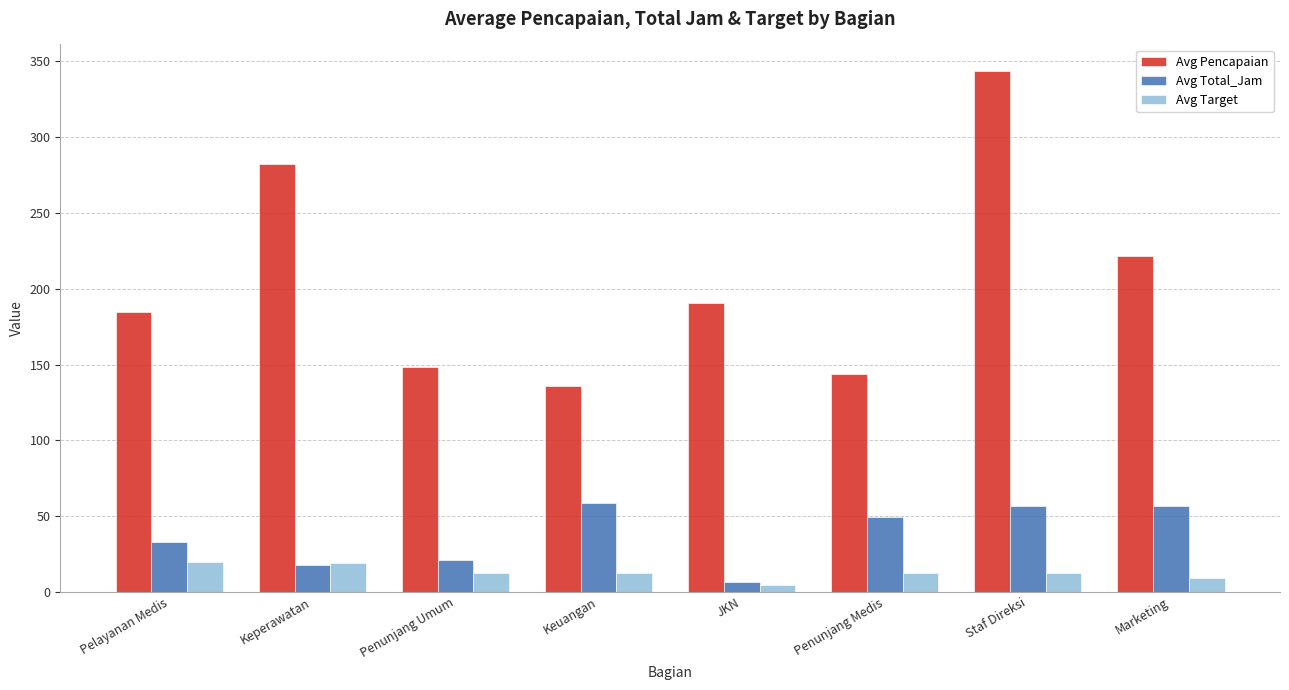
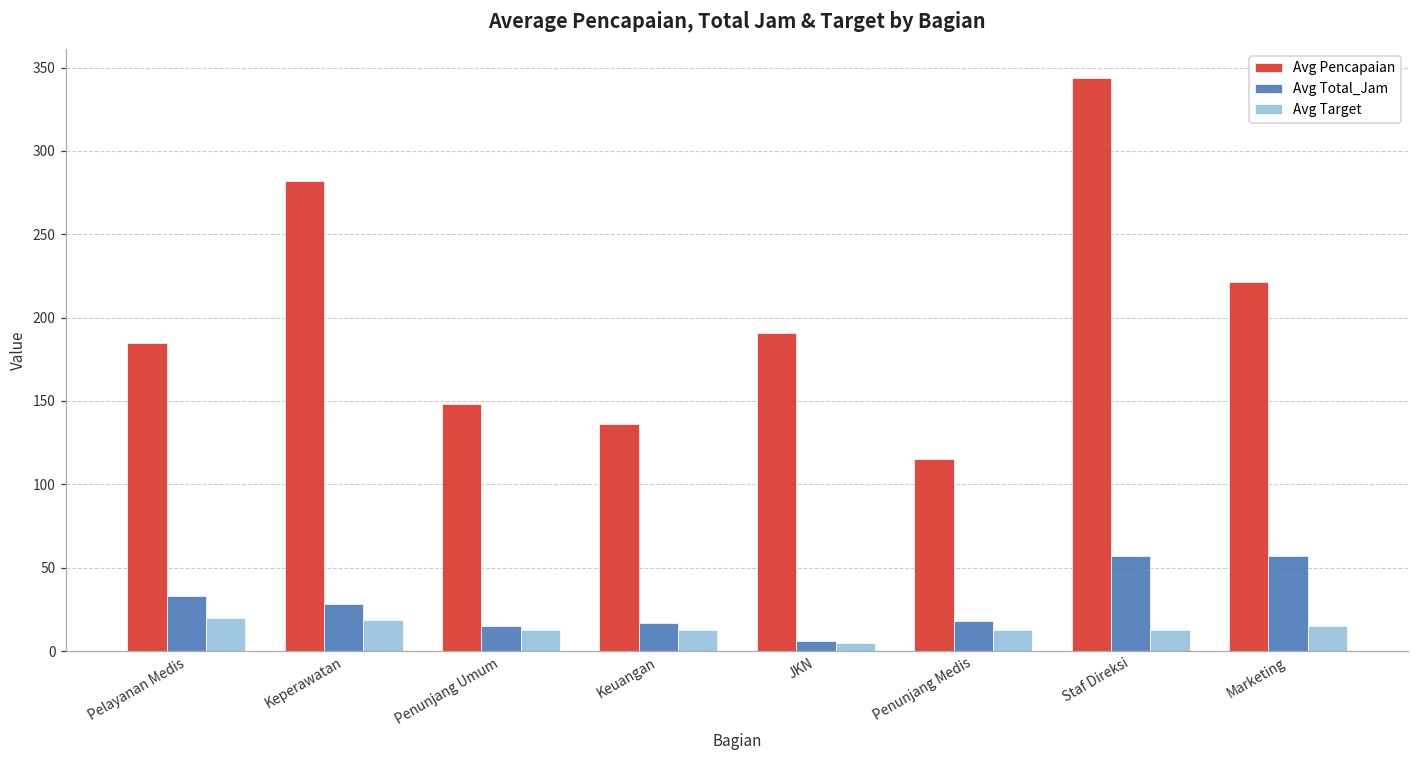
Avg Total_Jam, Keperawatan: 18 -> 28
Avg Total_Jam, Penunjang Umum: 21 -> 15
Avg Total_Jam, Keuangan: 59 -> 17
Avg Pencapaian, Penunjang Medis: 144 -> 115
Avg Total_Jam, Penunjang Medis: 50 -> 18
Avg Target, Marketing: 9 -> 15
